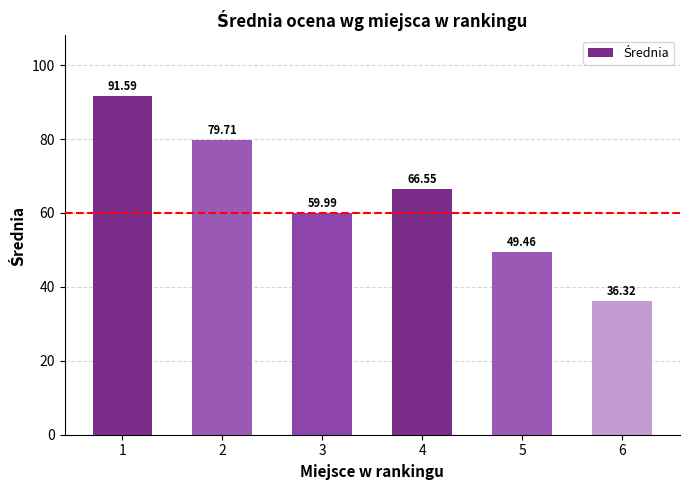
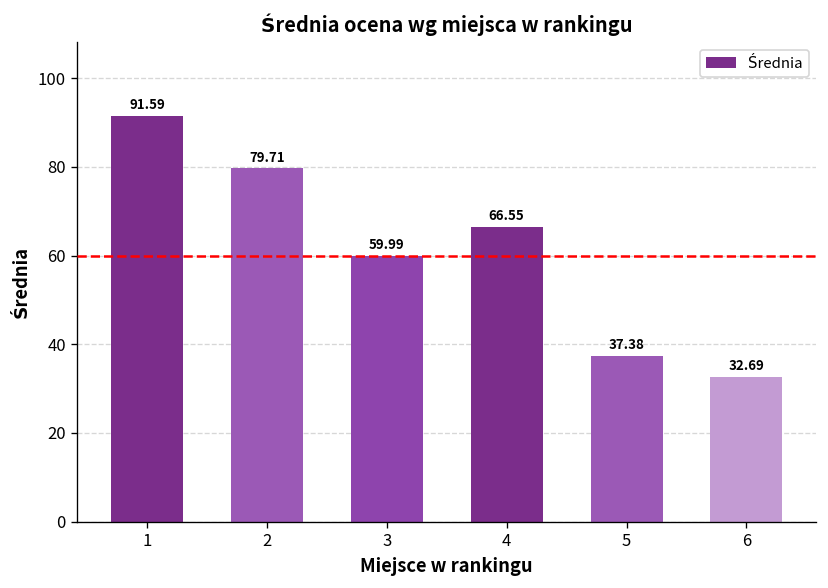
5: 49.46 -> 37.38
6: 36.32 -> 32.69
